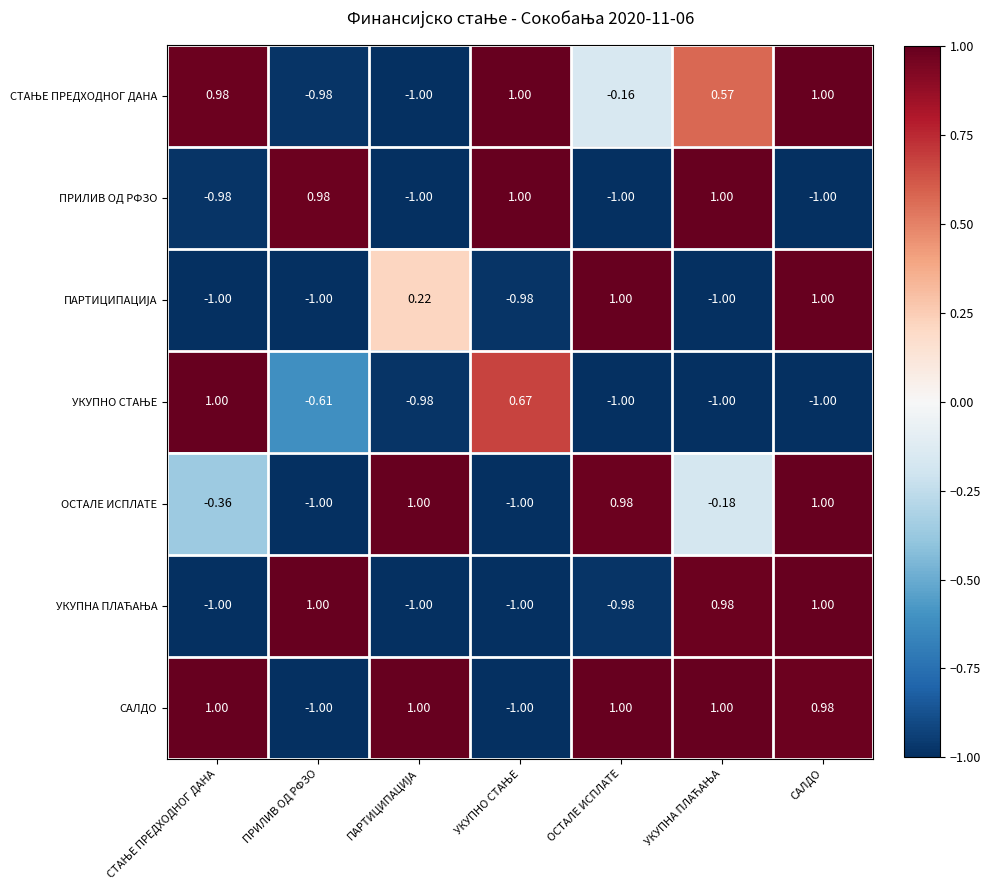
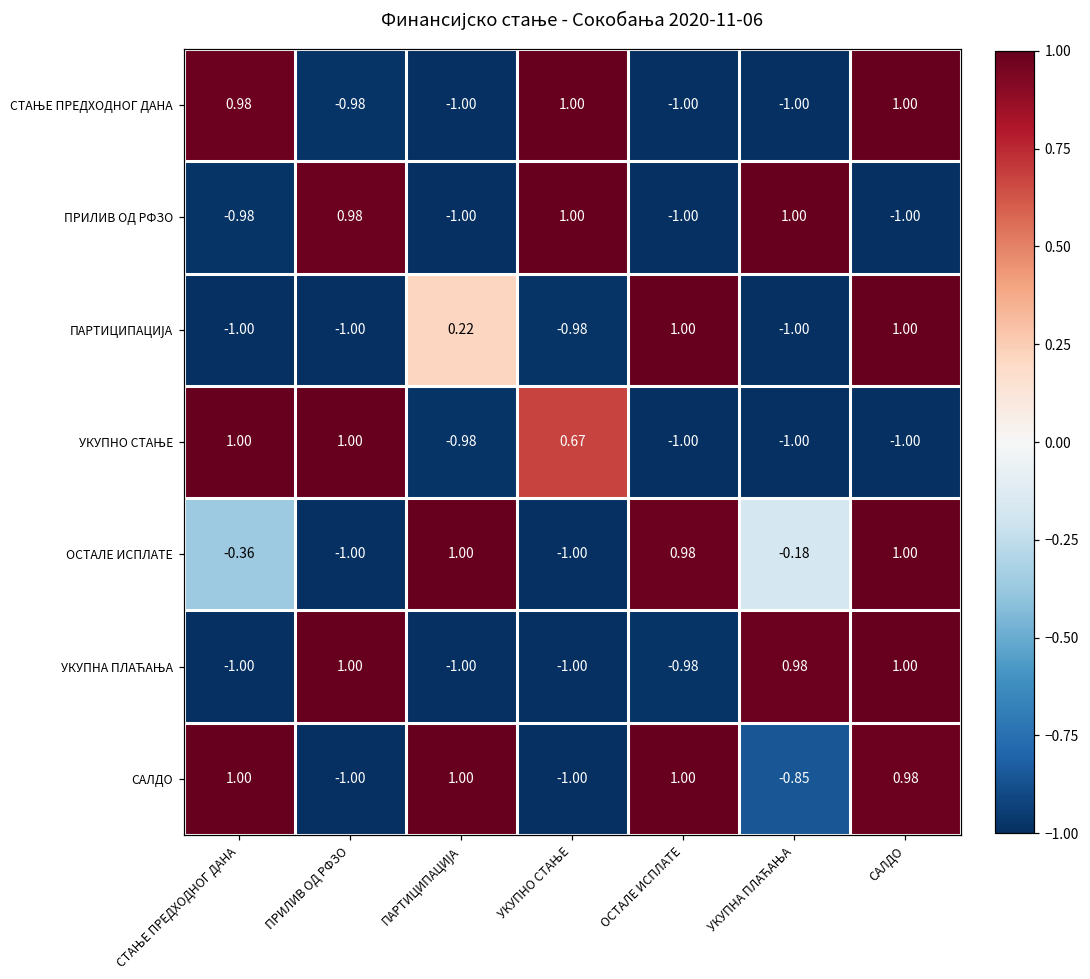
СТАЊЕ ПРЕДХОДНОГ ДАНА, ОСТАЛЕ ИСПЛАТЕ: -0.16 -> -1.00
СТАЊЕ ПРЕДХОДНОГ ДАНА, УКУПНА ПЛАЋАЊА: 0.57 -> -1.00
УКУПНО СТАЊЕ, ПРИЛИВ ОД РФЗО: -0.61 -> 1.00
САЛДО, УКУПНА ПЛАЋАЊА: 1.00 -> -0.85
